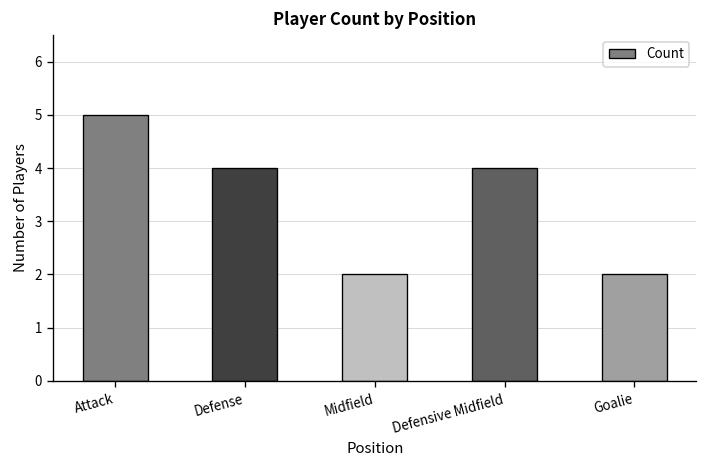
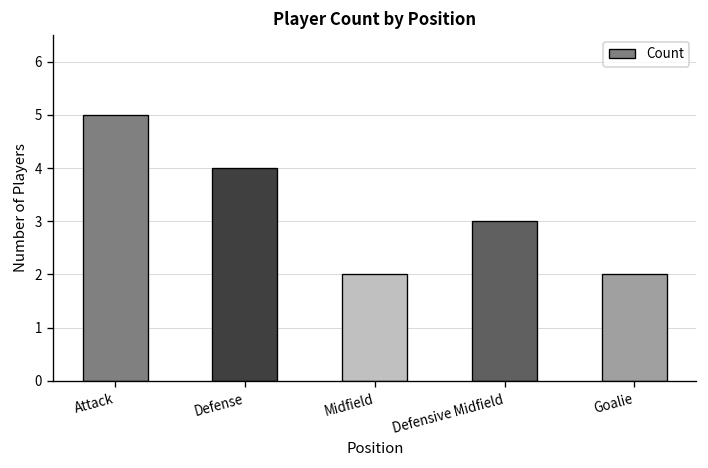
Defensive Midfield: 4 -> 3
